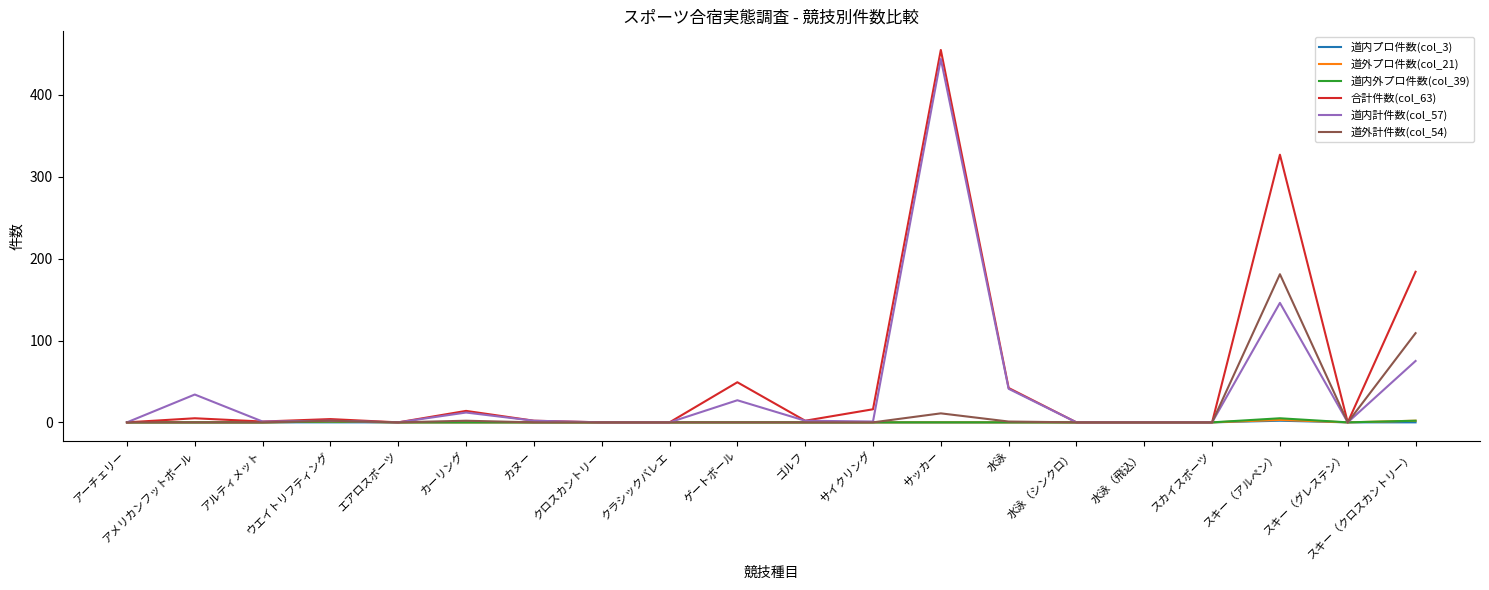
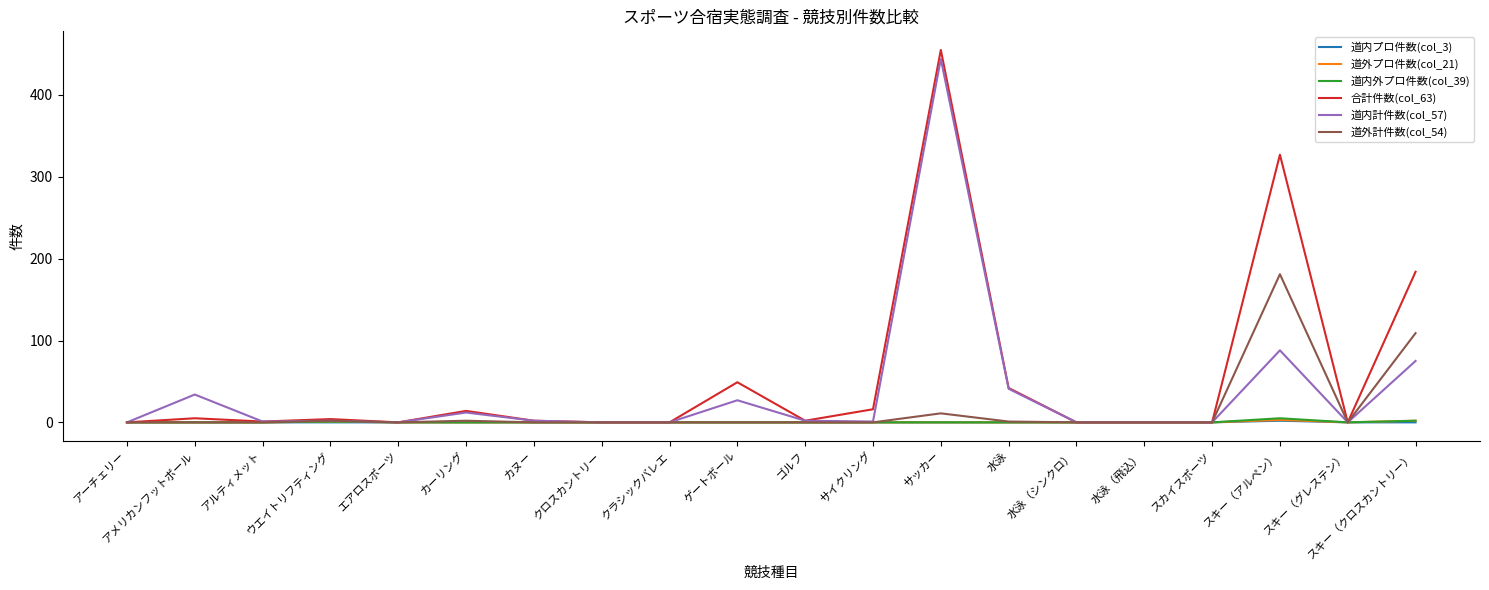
道内計件数(col_57), スキー（アルペン）: 150 -> 90
